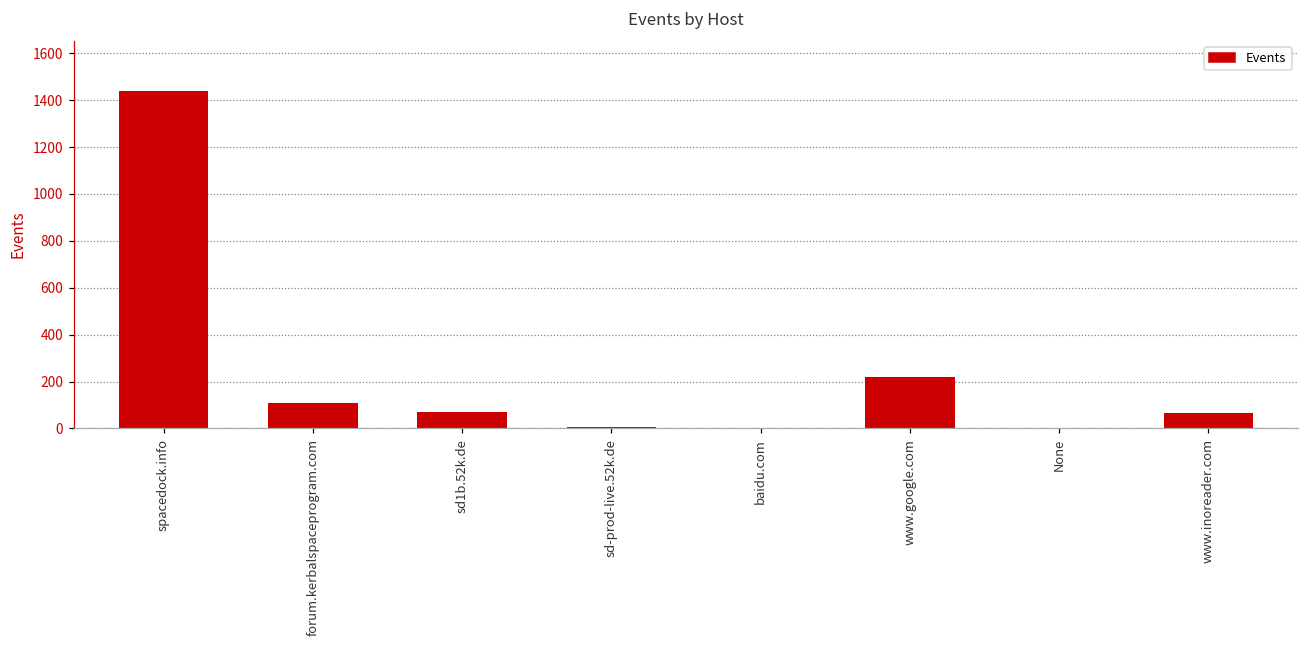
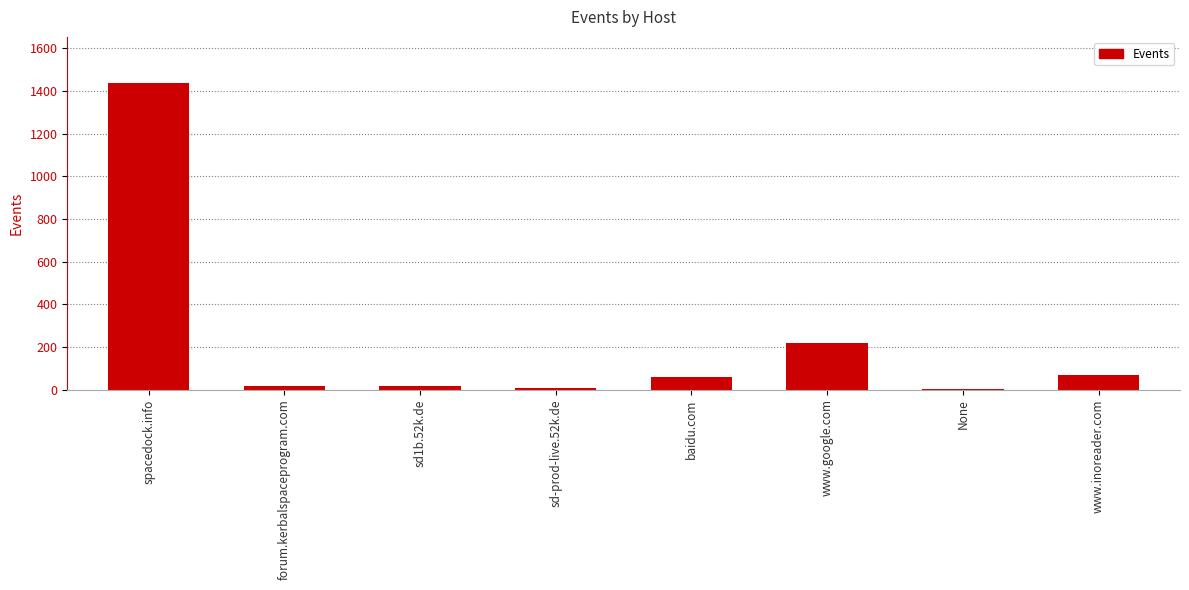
forum.kerbalspaceprogram.com: 110 -> 20
sd1b.52k.de: 70 -> 20
baidu.com: 0 -> 60
